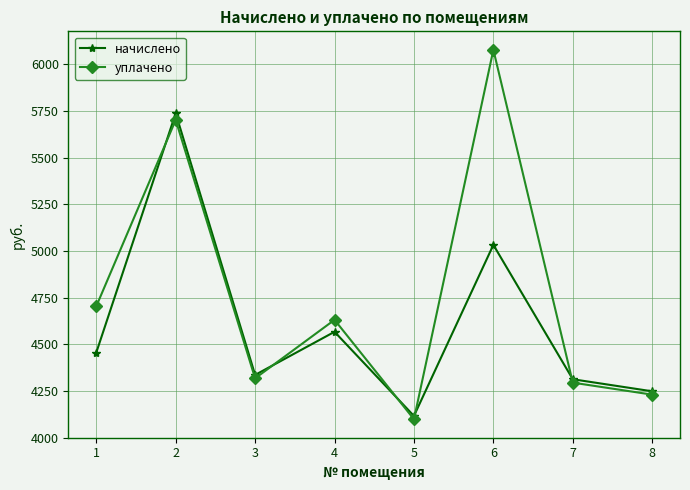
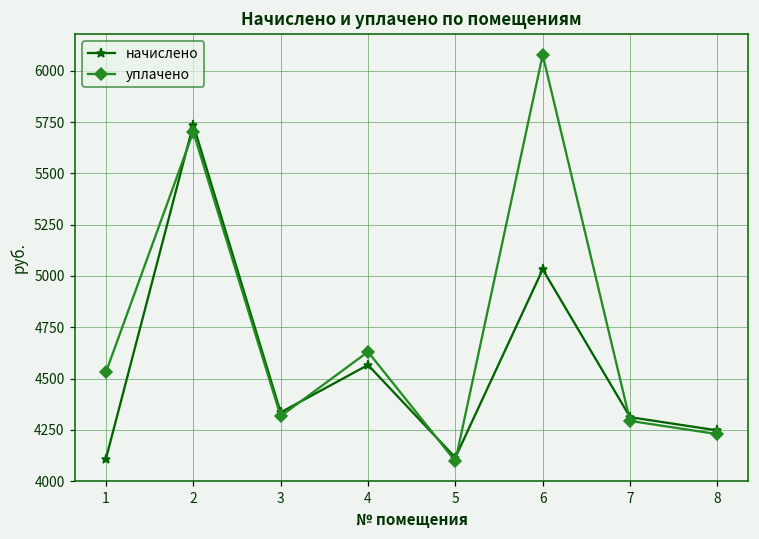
начислено, 1: 4460 -> 4110
уплачено, 1: 4700 -> 4530
